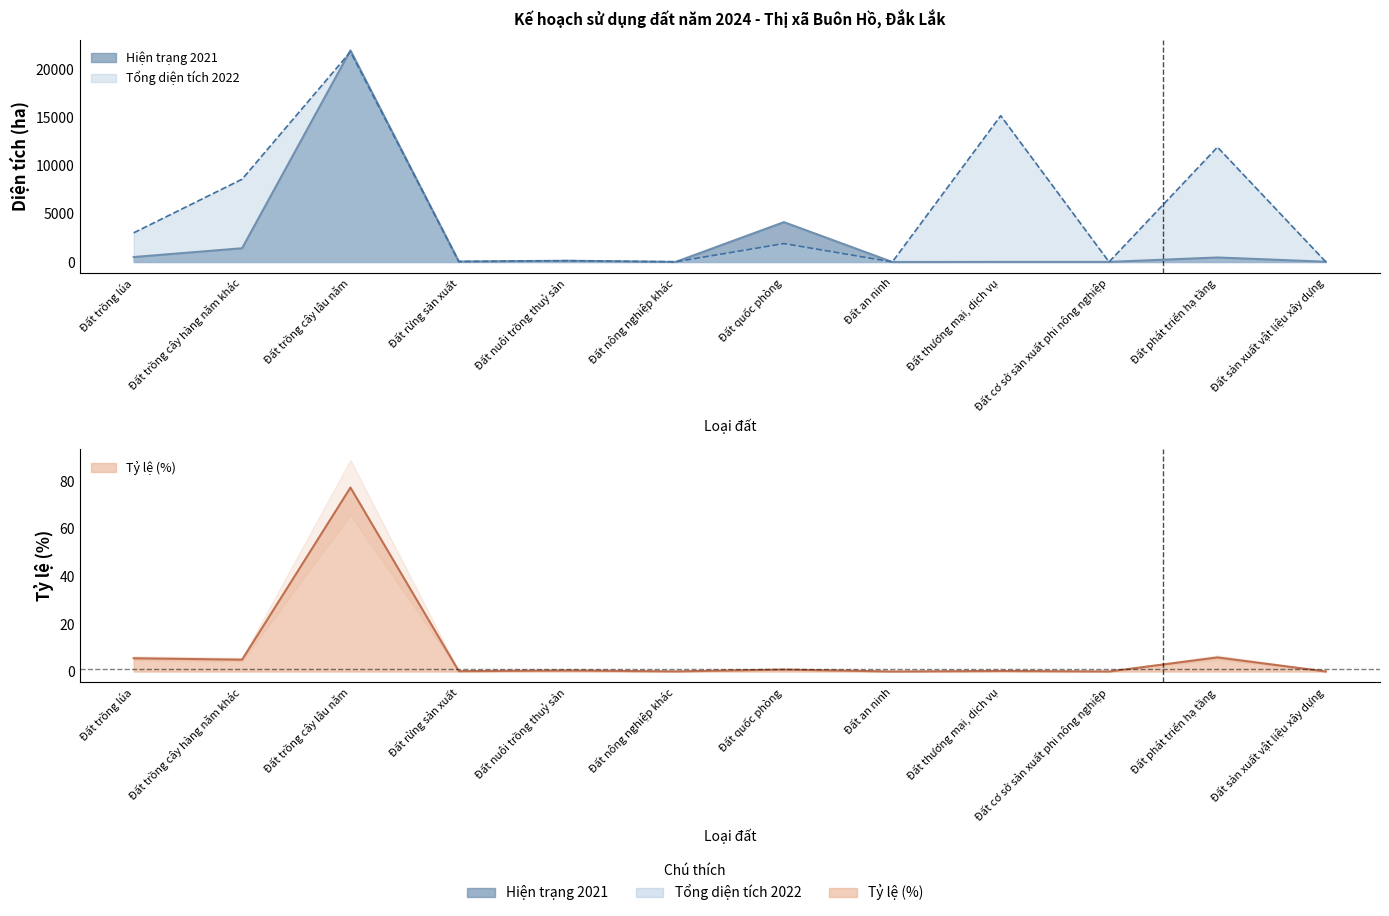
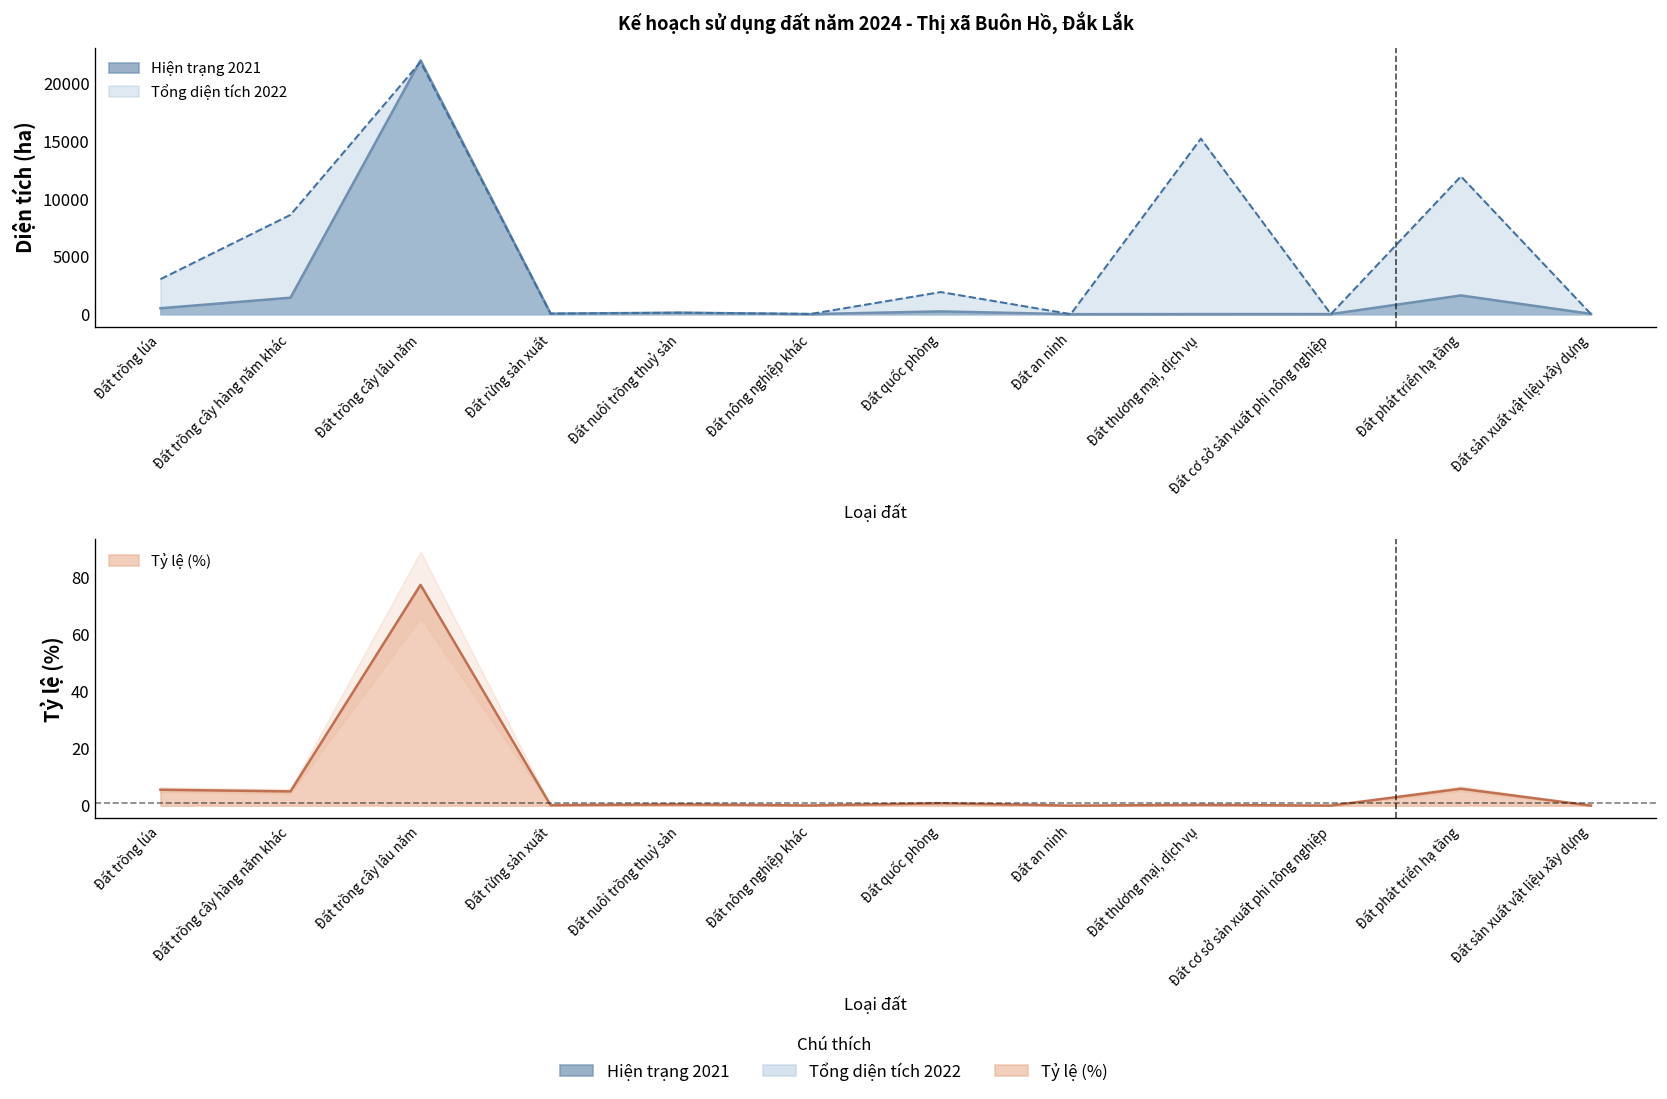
Kế hoạch sử dụng đất năm 2024 - Thị xã Buôn Hồ, Đắk Lắk, Hiện trạng 2021, Đất quốc phòng: 4000 -> 0
Kế hoạch sử dụng đất năm 2024 - Thị xã Buôn Hồ, Đắk Lắk, Hiện trạng 2021, Đất phát triển hạ tầng: 0 -> 2000
